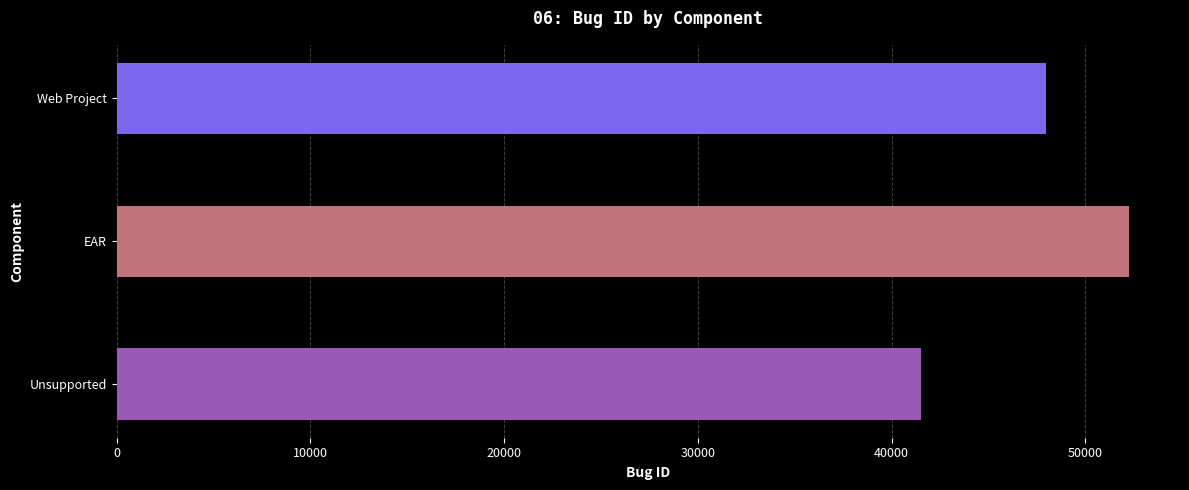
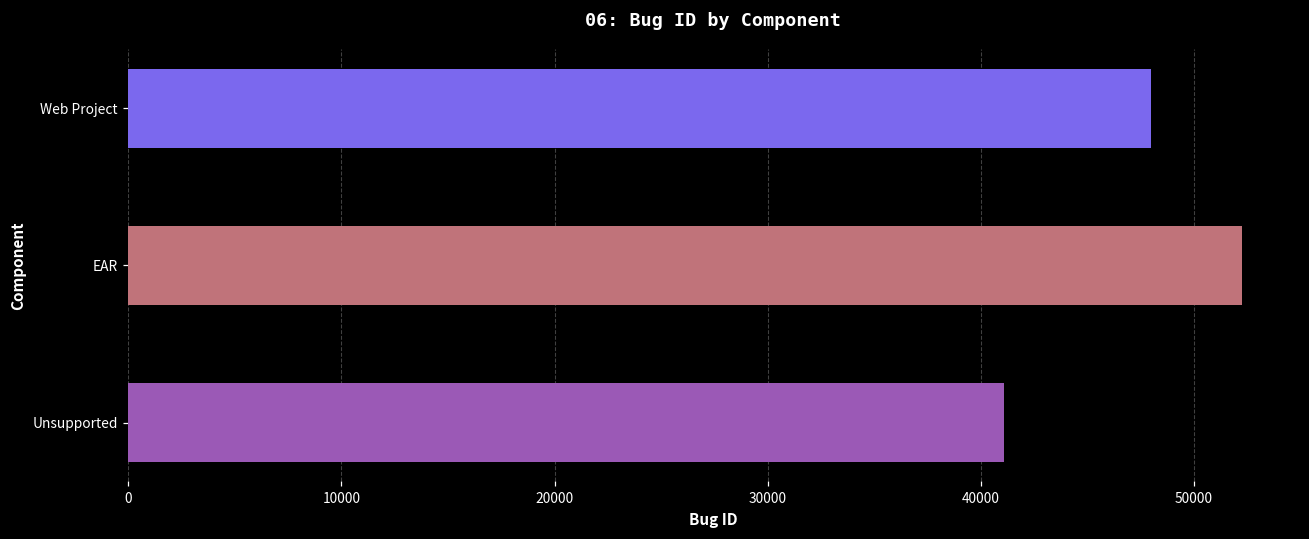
Unsupported: 41500 -> 41100
